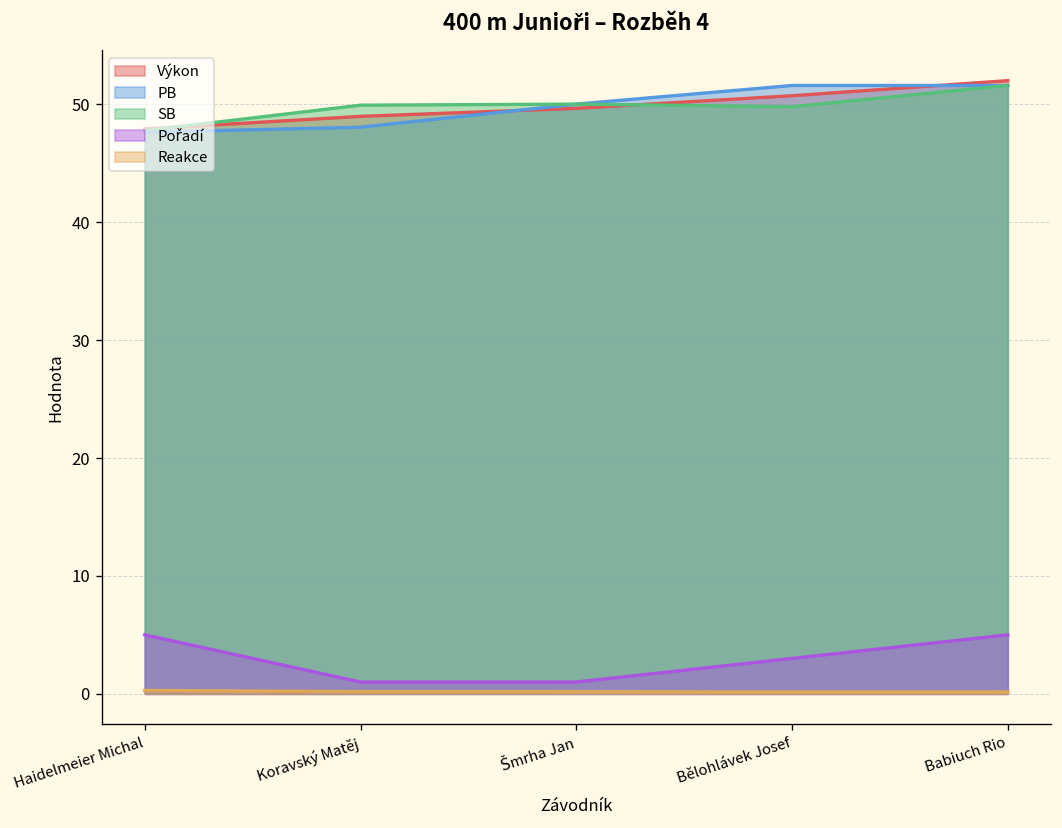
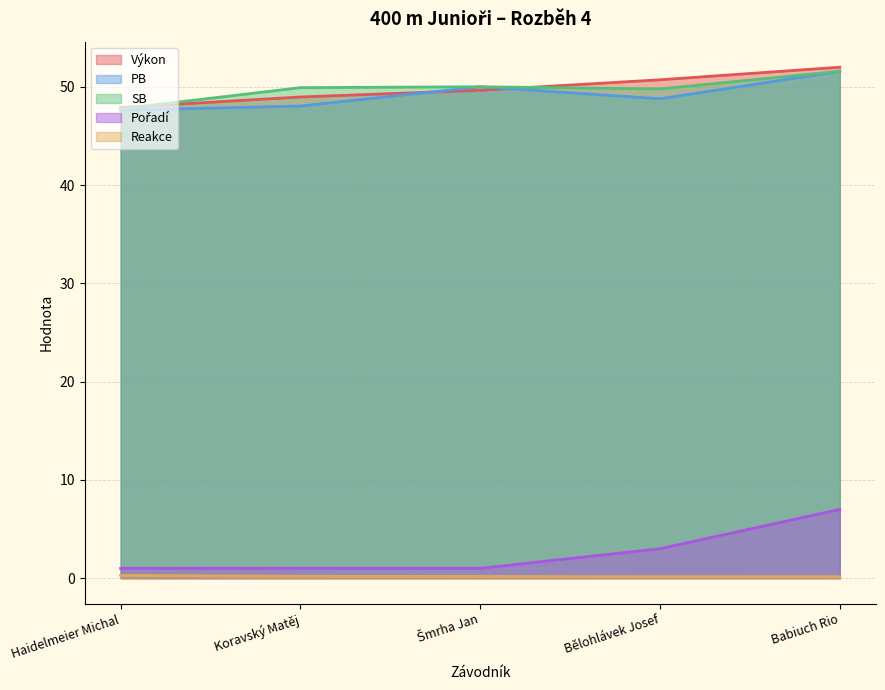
Pořadí, Haidelmeier Michal: 5 -> 1
PB, Bělohlávek Josef: 52 -> 49
Pořadí, Babiuch Rio: 5 -> 7
